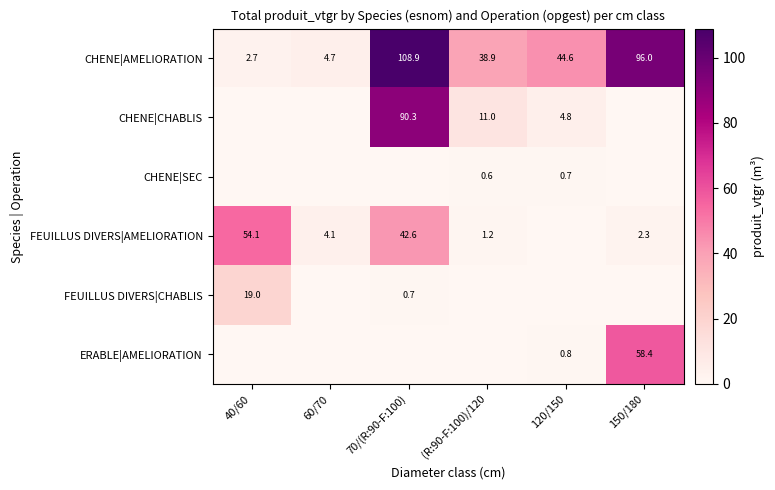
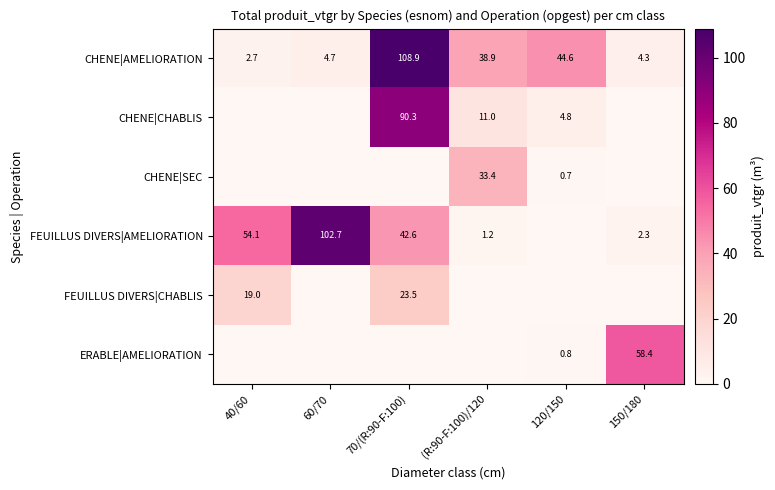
CHENE|AMELIORATION, 150/180: 96.0 -> 4.3
CHENE|SEC, (R:90-F:100)/120: 0.6 -> 33.4
FEUILLUS DIVERS|AMELIORATION, 60/70: 4.1 -> 102.7
FEUILLUS DIVERS|CHABLIS, 70/(R:90-F:100): 0.7 -> 23.5
